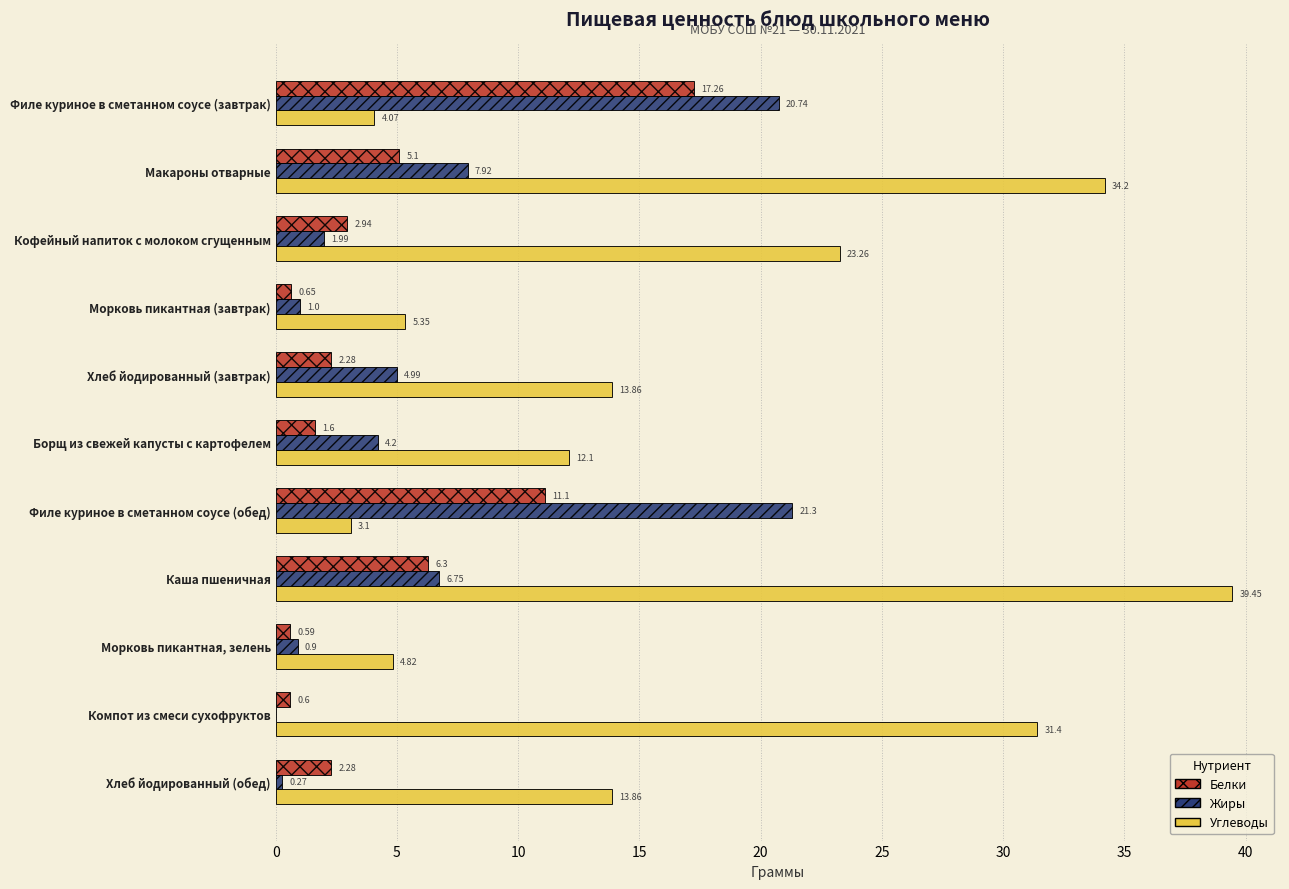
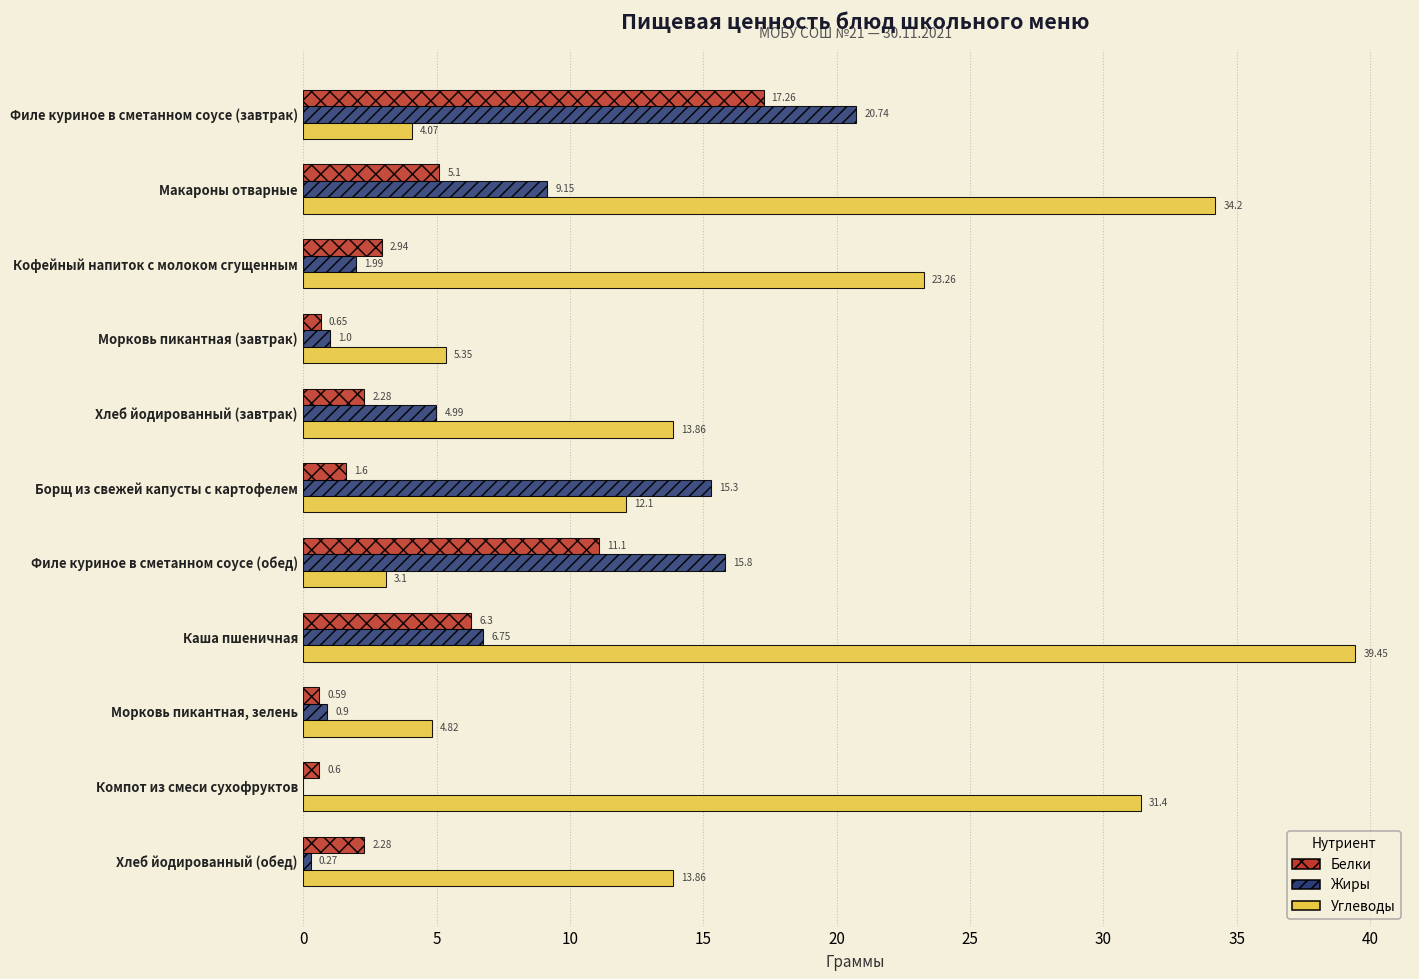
Жиры, Макароны отварные: 7.92 -> 9.15
Жиры, Борщ из свежей капусты с картофелем: 4.2 -> 15.3
Жиры, Филе куриное в сметанном соусе (обед): 21.3 -> 15.8
